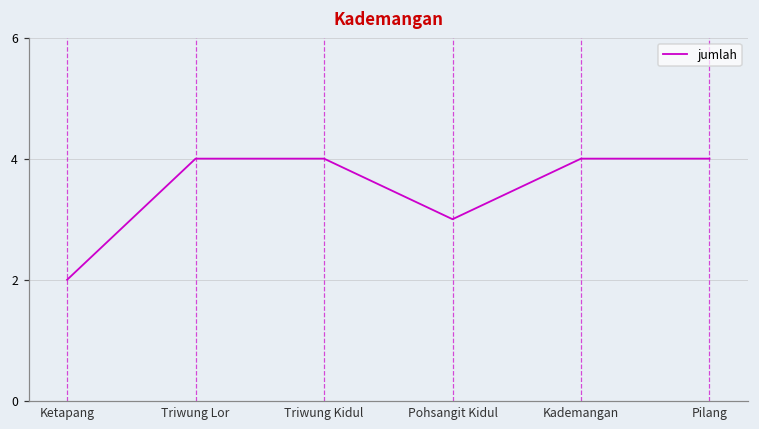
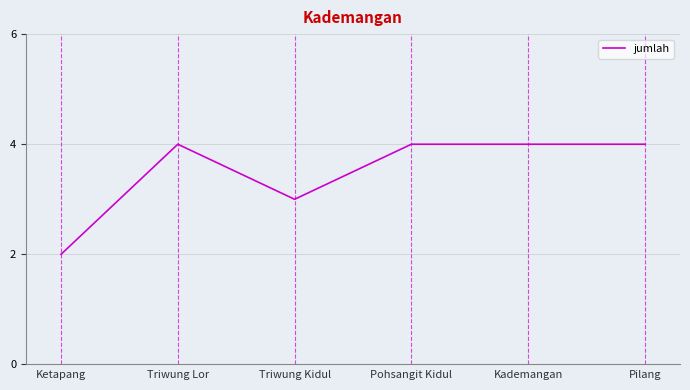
Triwung Kidul: 4 -> 3
Pohsangit Kidul: 3 -> 4
